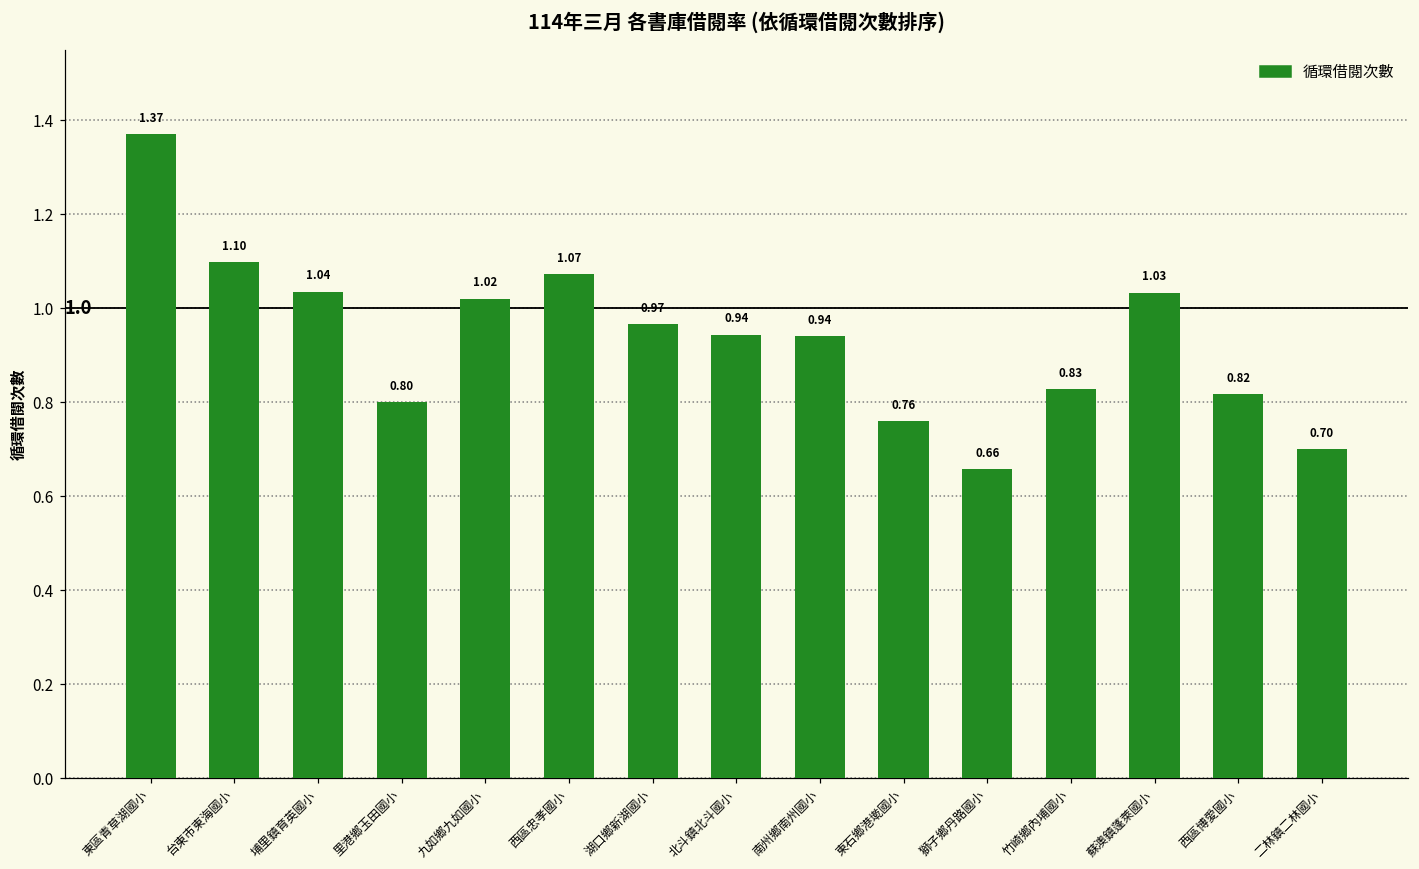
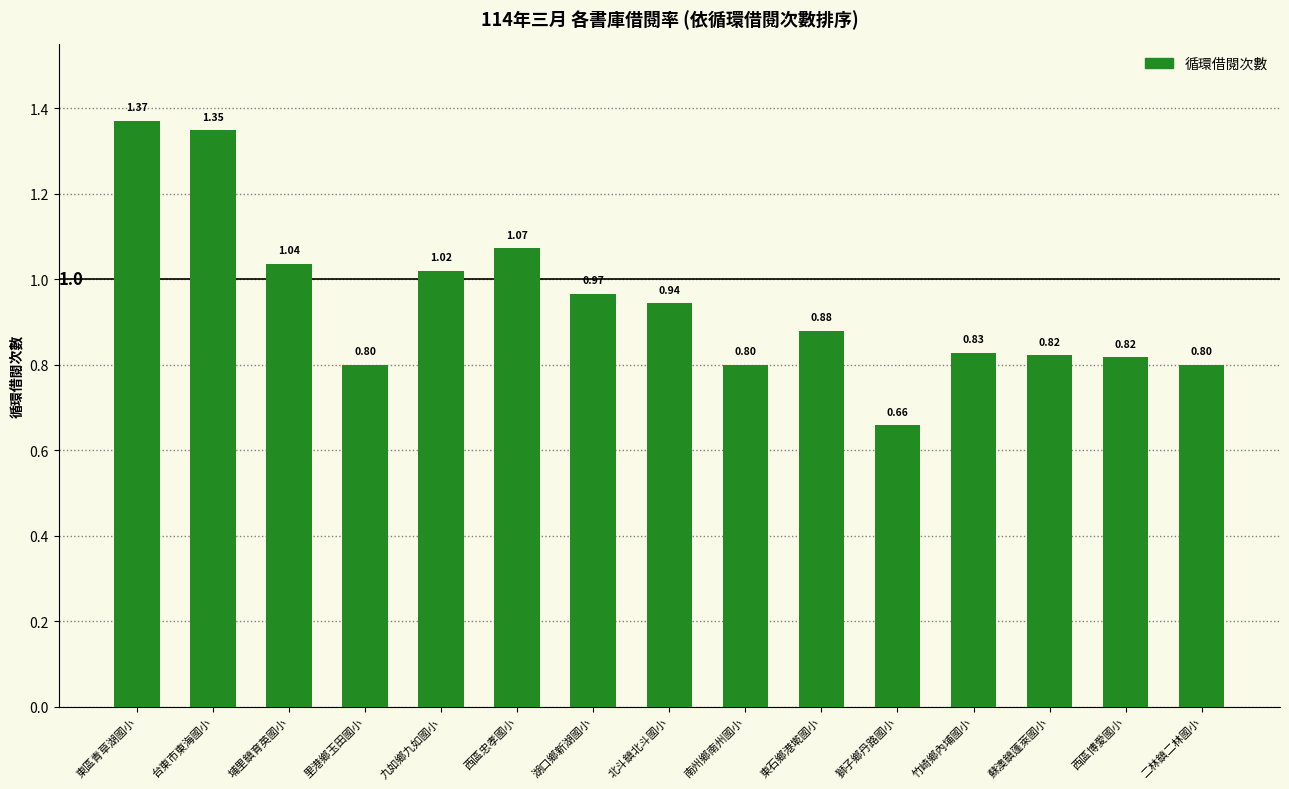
台東市東海國小: 1.10 -> 1.35
南州鄉南州國小: 0.94 -> 0.80
東石鄉港墘國小: 0.76 -> 0.88
蘇澳鎮蓬萊國小: 1.03 -> 0.82
二林鎮二林國小: 0.70 -> 0.80
